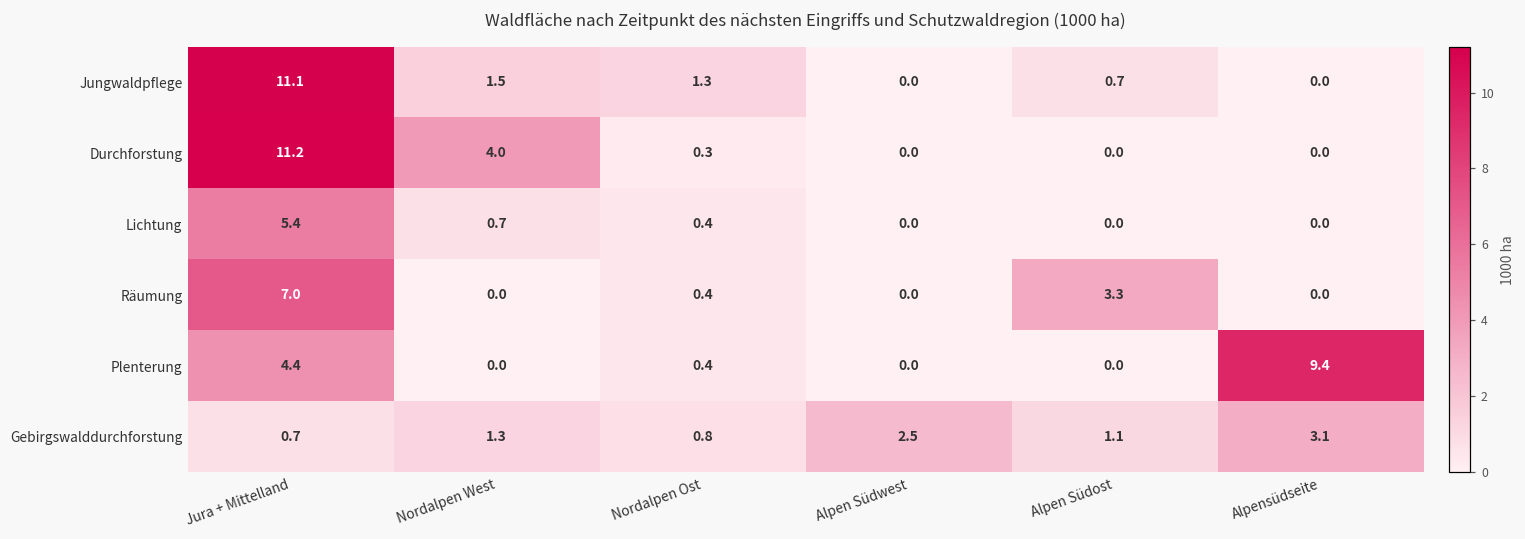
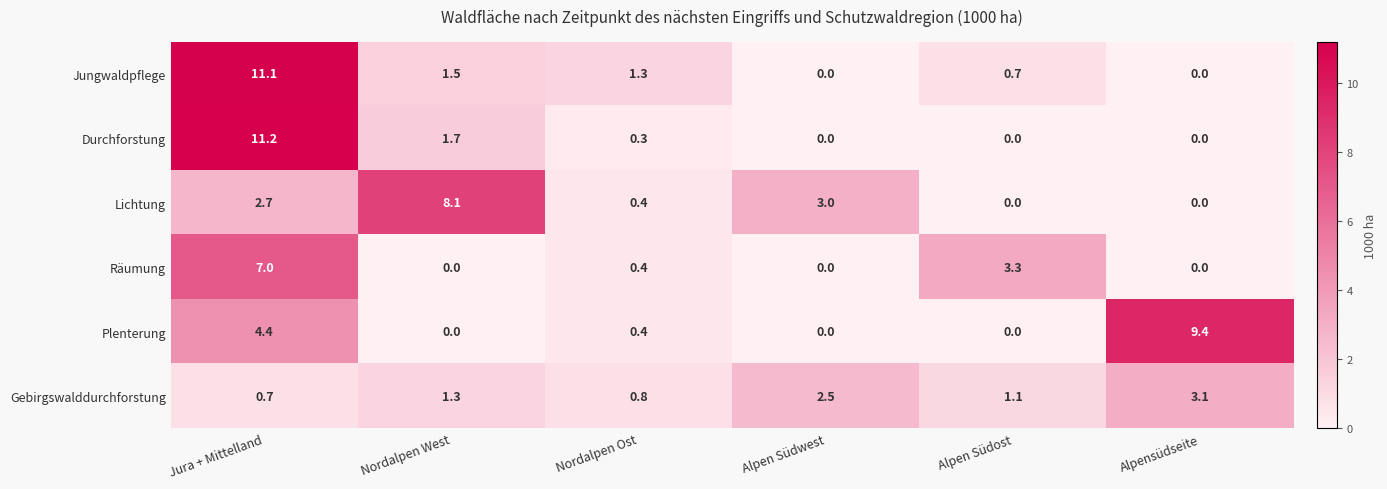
Durchforstung, Nordalpen West: 4.0 -> 1.7
Lichtung, Jura + Mittelland: 5.4 -> 2.7
Lichtung, Nordalpen West: 0.7 -> 8.1
Lichtung, Alpen Südwest: 0.0 -> 3.0
